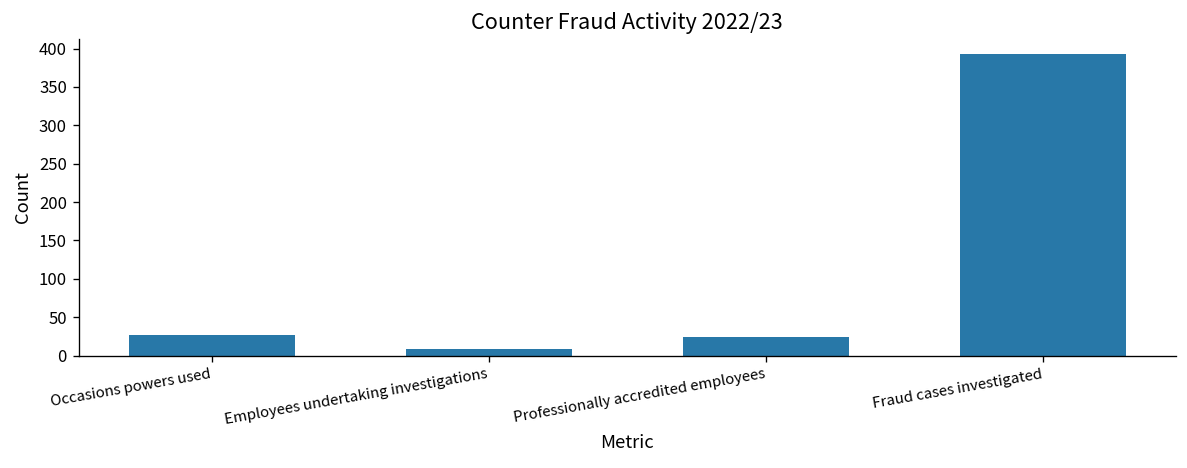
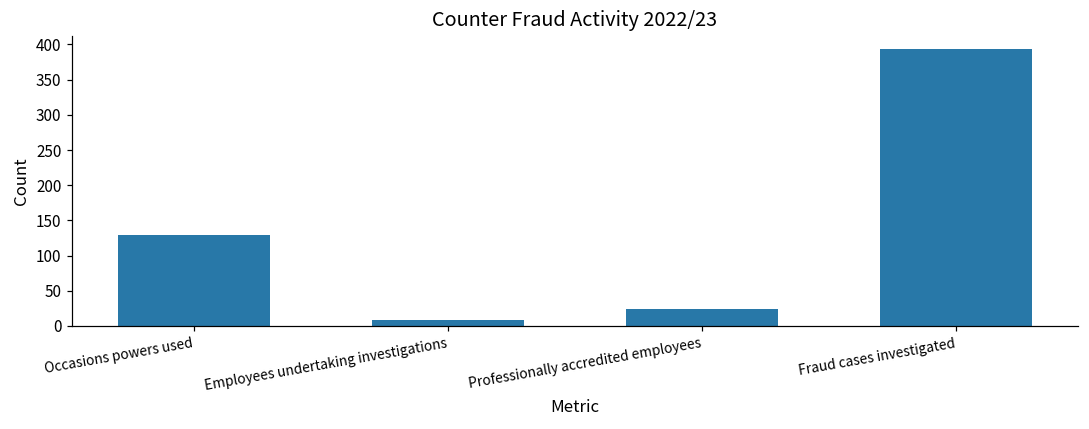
Occasions powers used: 30 -> 130
